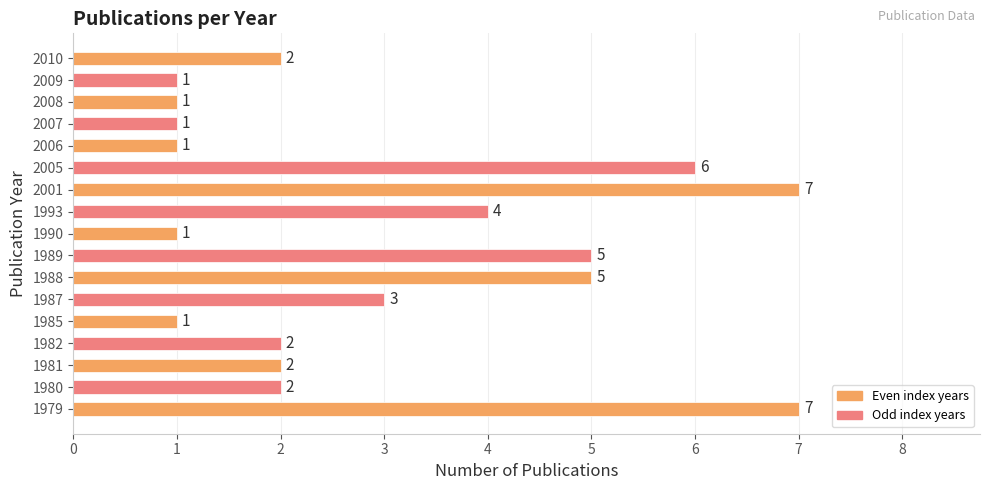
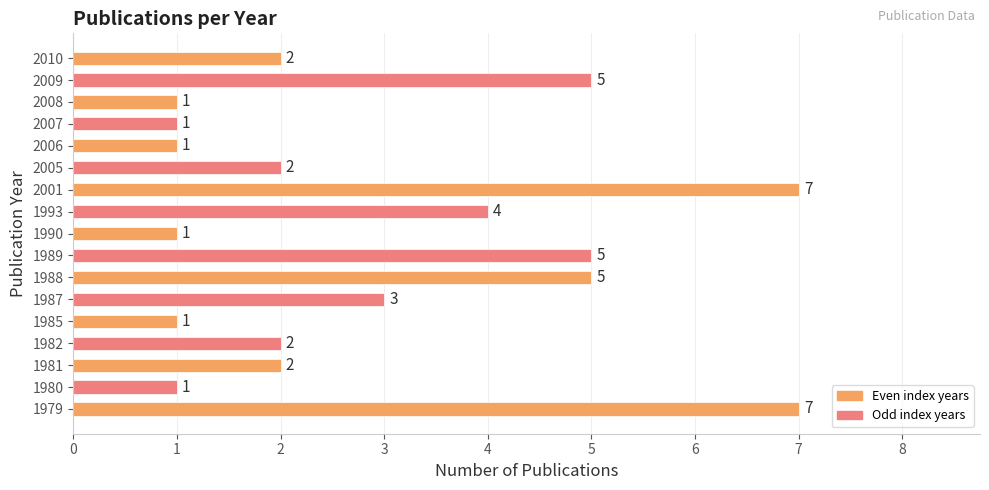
2009: 1 -> 5
2005: 6 -> 2
1980: 2 -> 1
